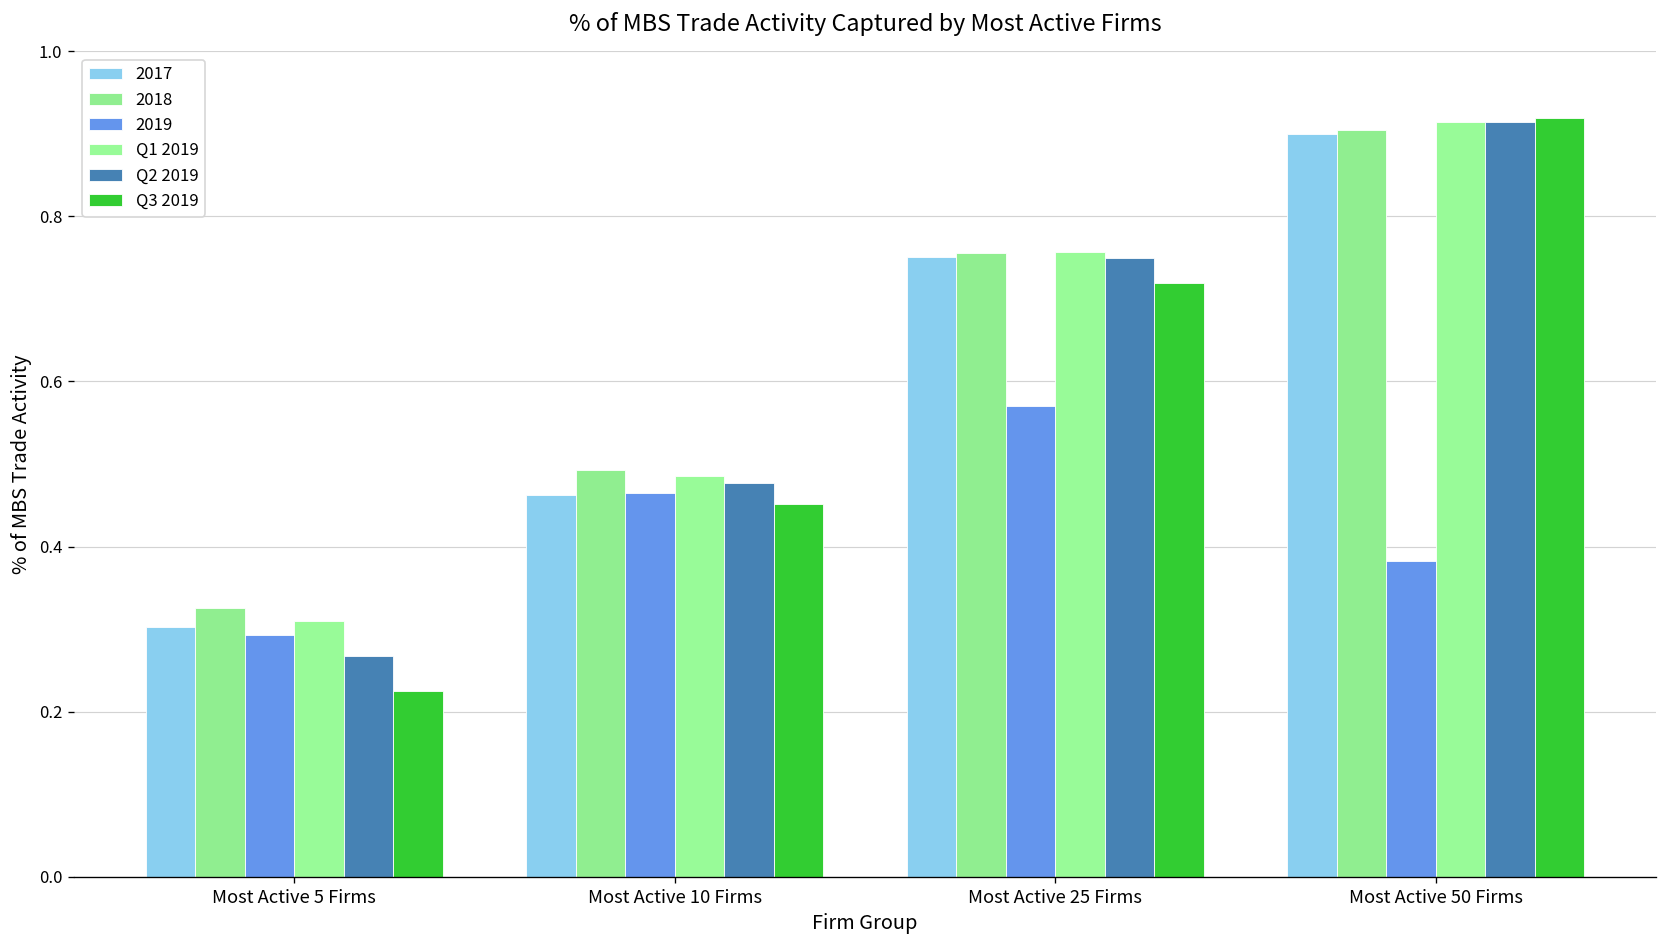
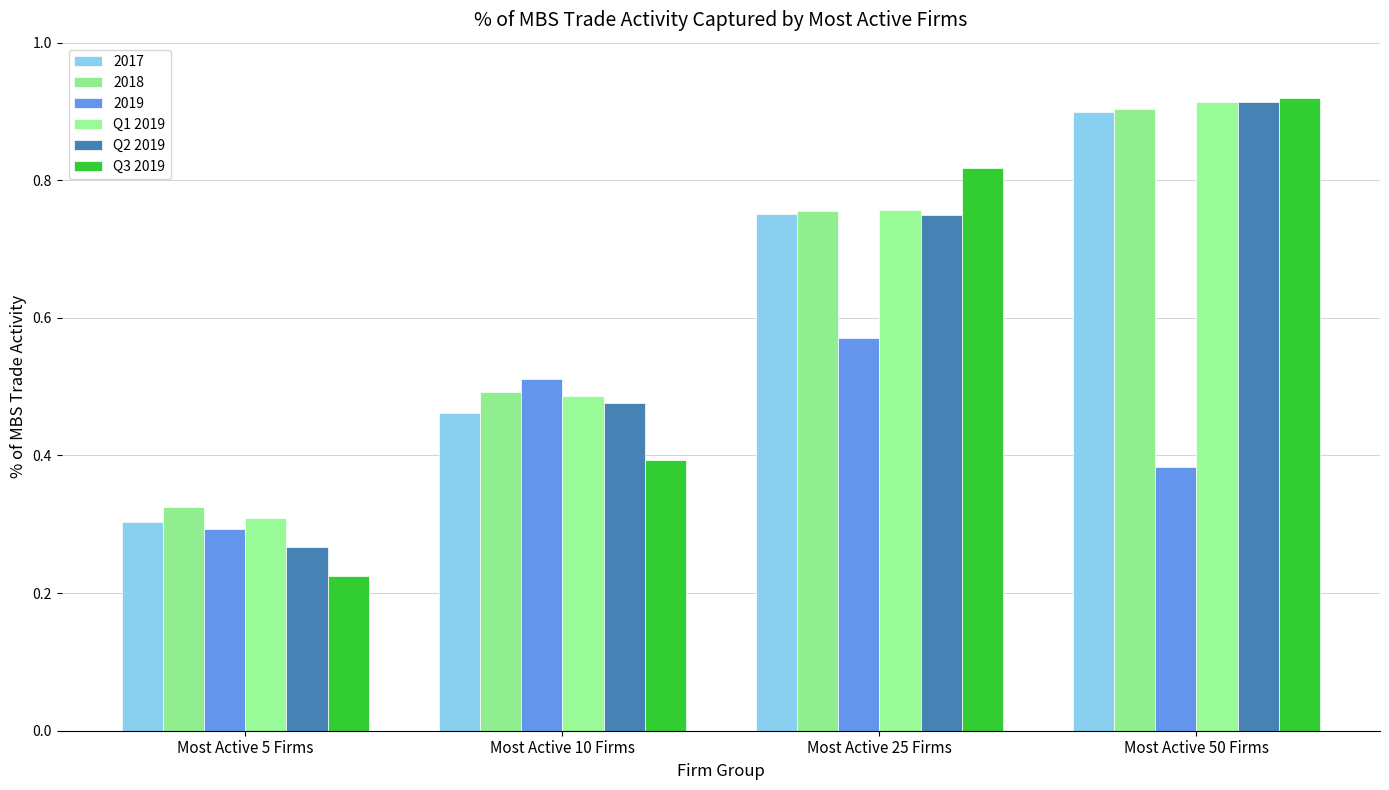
2019, Most Active 10 Firms: 0.46 -> 0.51
Q3 2019, Most Active 10 Firms: 0.45 -> 0.39
Q3 2019, Most Active 25 Firms: 0.72 -> 0.82
